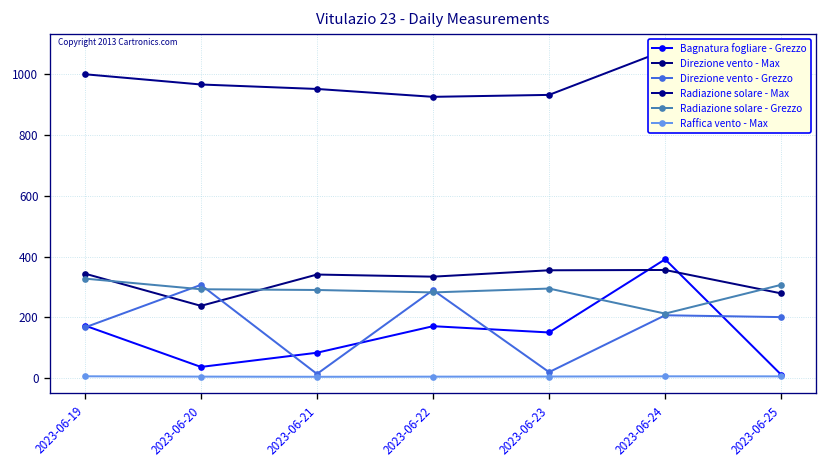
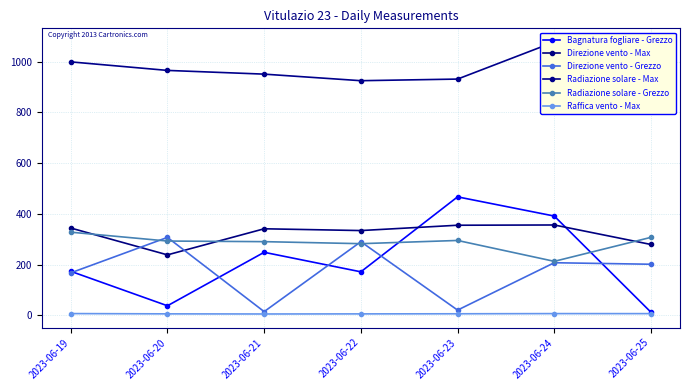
Bagnatura fogliare - Grezzo, 2023-06-21: 80 -> 250
Bagnatura fogliare - Grezzo, 2023-06-23: 150 -> 470
